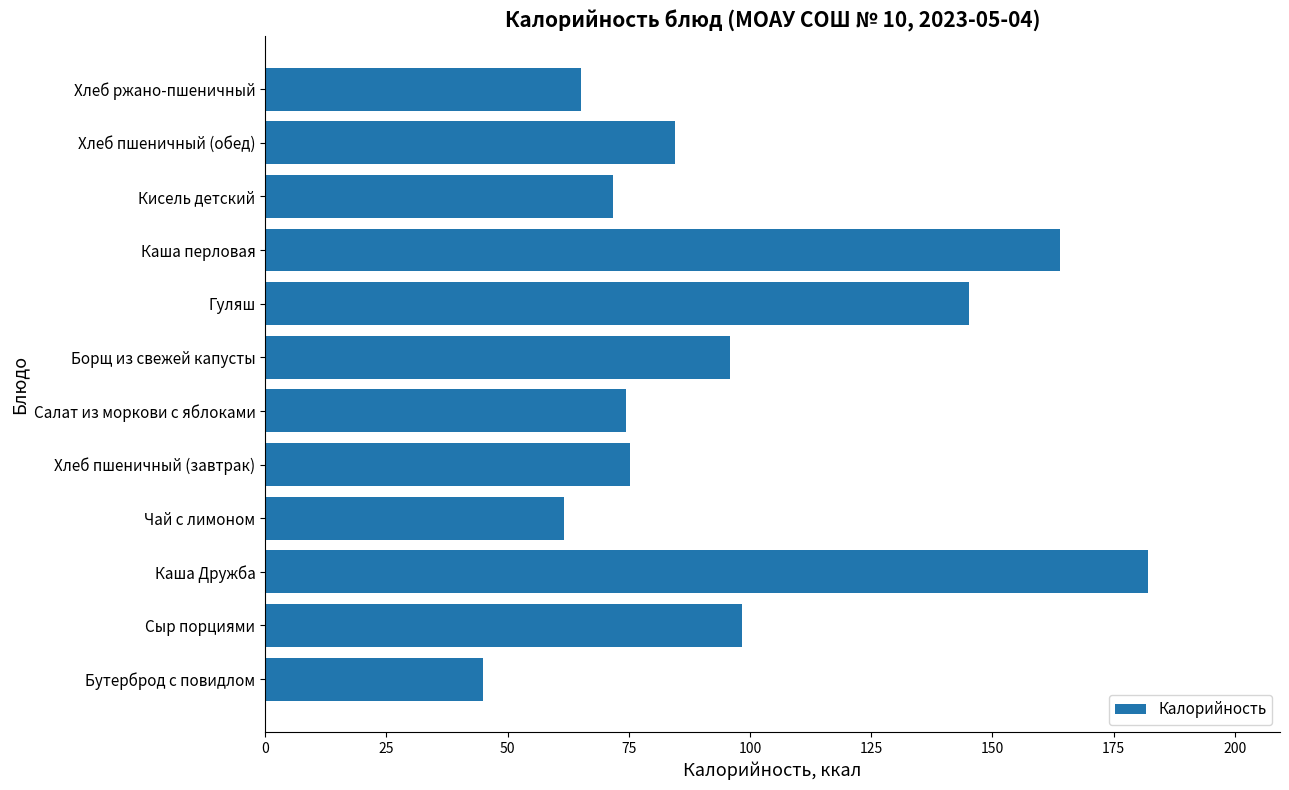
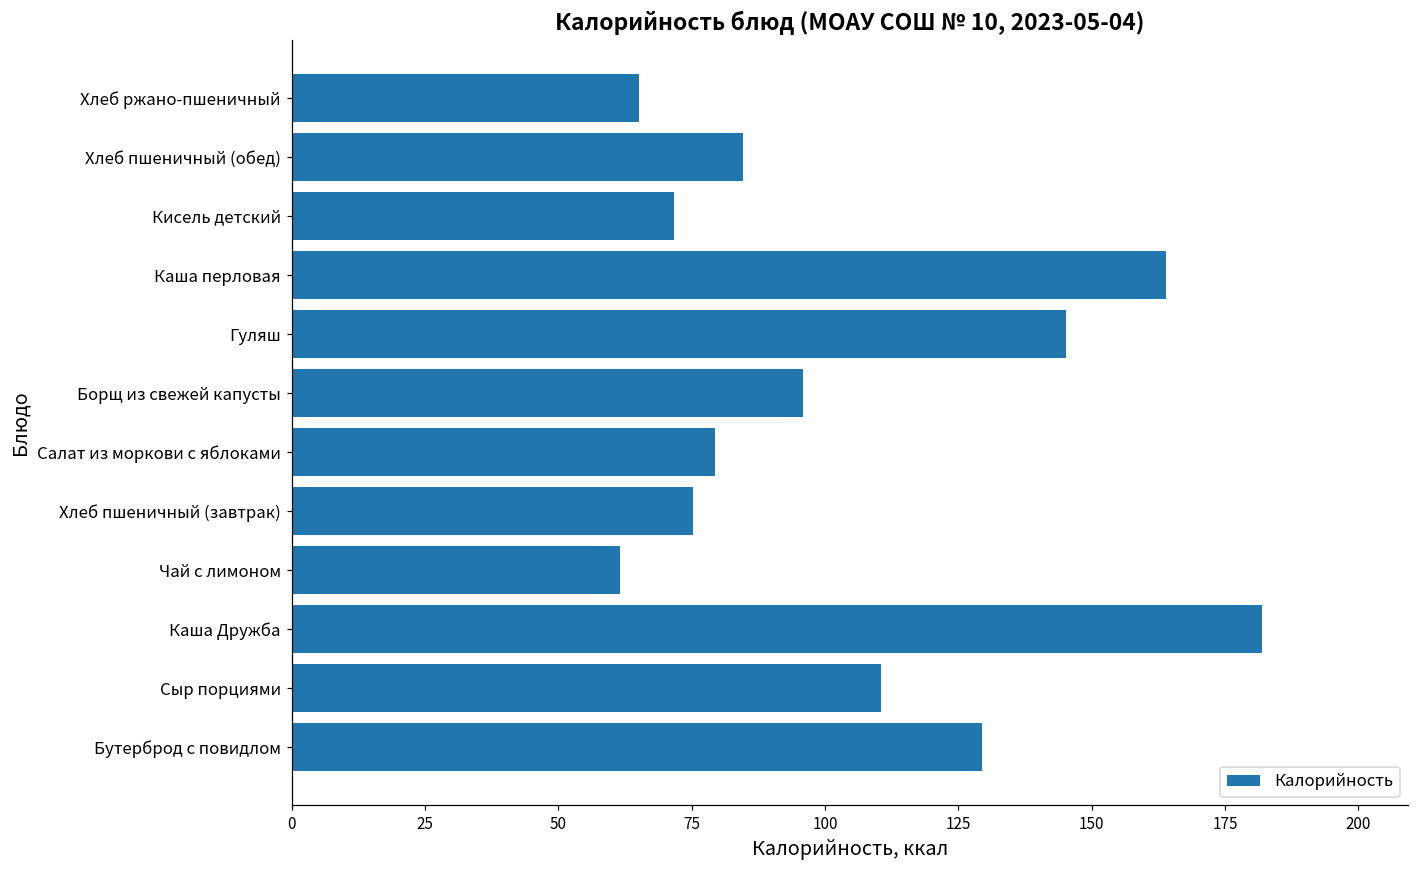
Салат из моркови с яблоками: 74 -> 79
Сыр порциями: 98 -> 111
Бутерброд с повидлом: 45 -> 129
